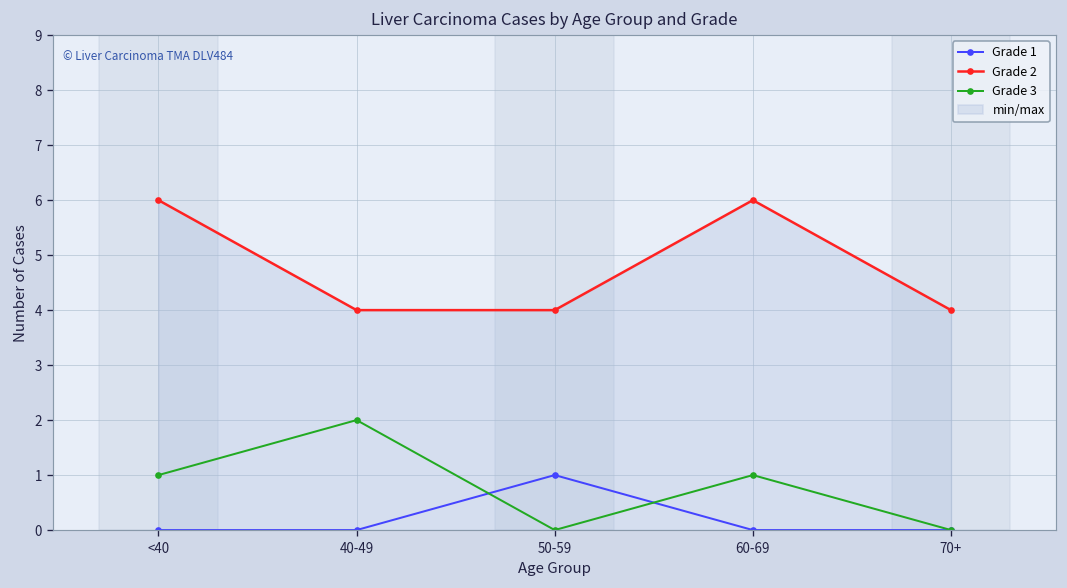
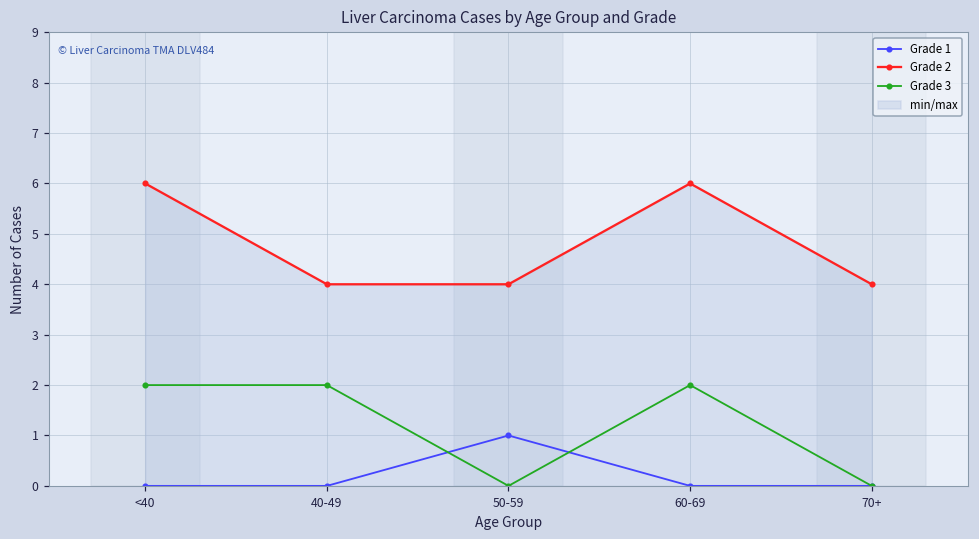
Grade 3, <40: 1 -> 2
Grade 3, 60-69: 1 -> 2
